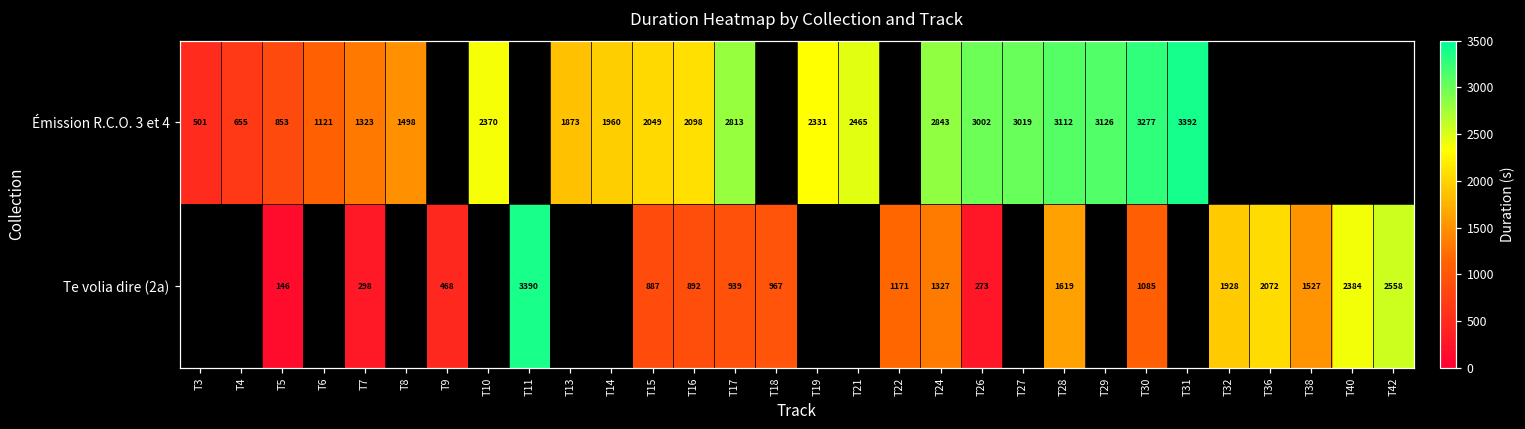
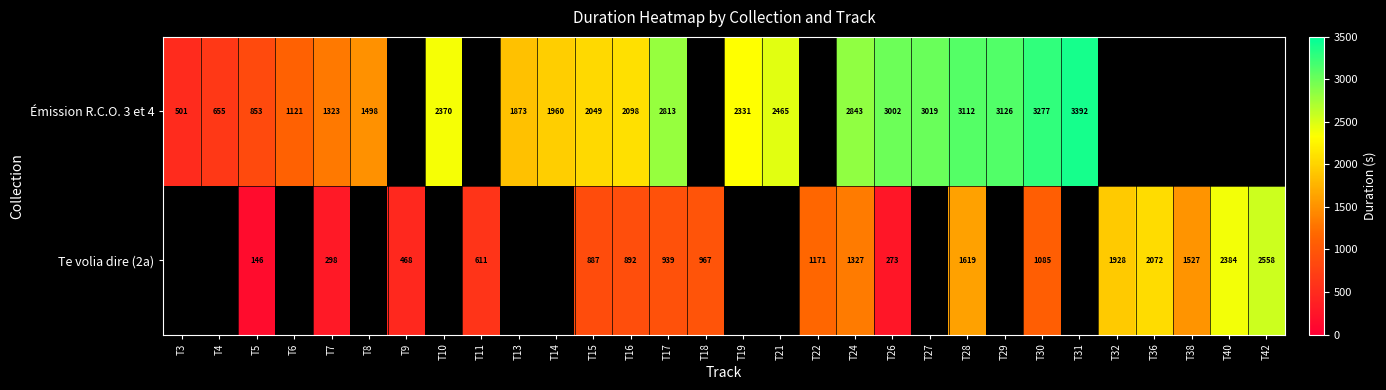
Te volia dire (2a), T11: 3390 -> 611
